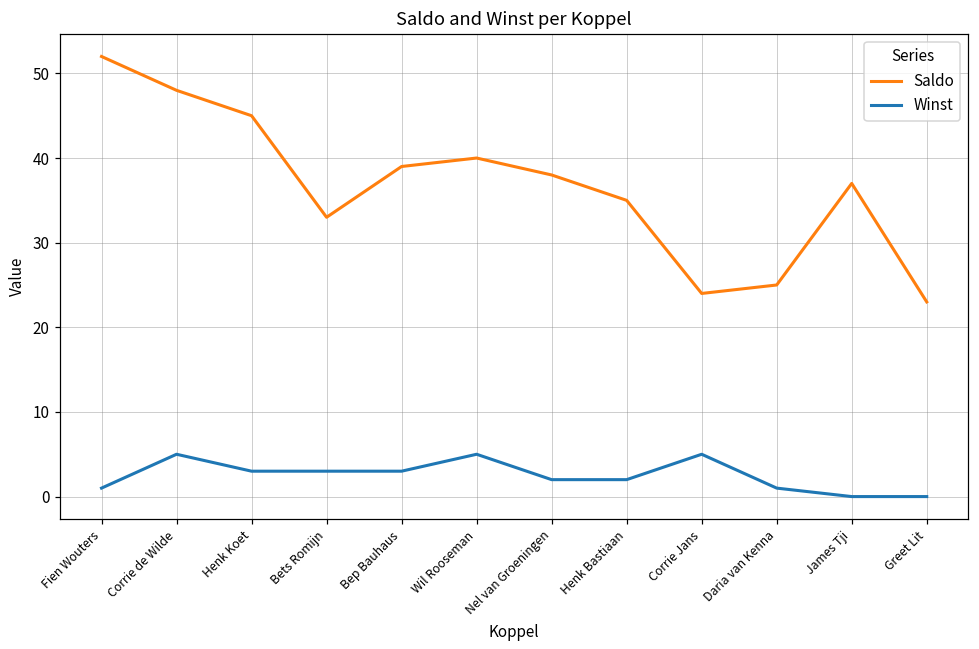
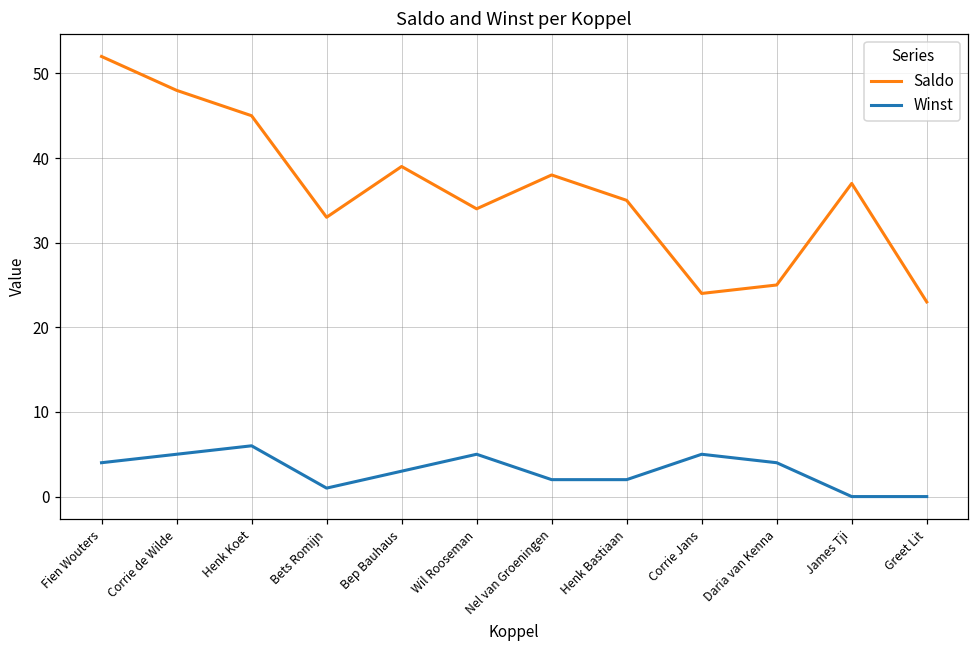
Winst, Fien Wouters: 1 -> 4
Winst, Henk Koet: 3 -> 6
Winst, Bets Romijn: 3 -> 1
Saldo, Wil Rooseman: 40 -> 34
Winst, Daria van Kenna: 1 -> 4
